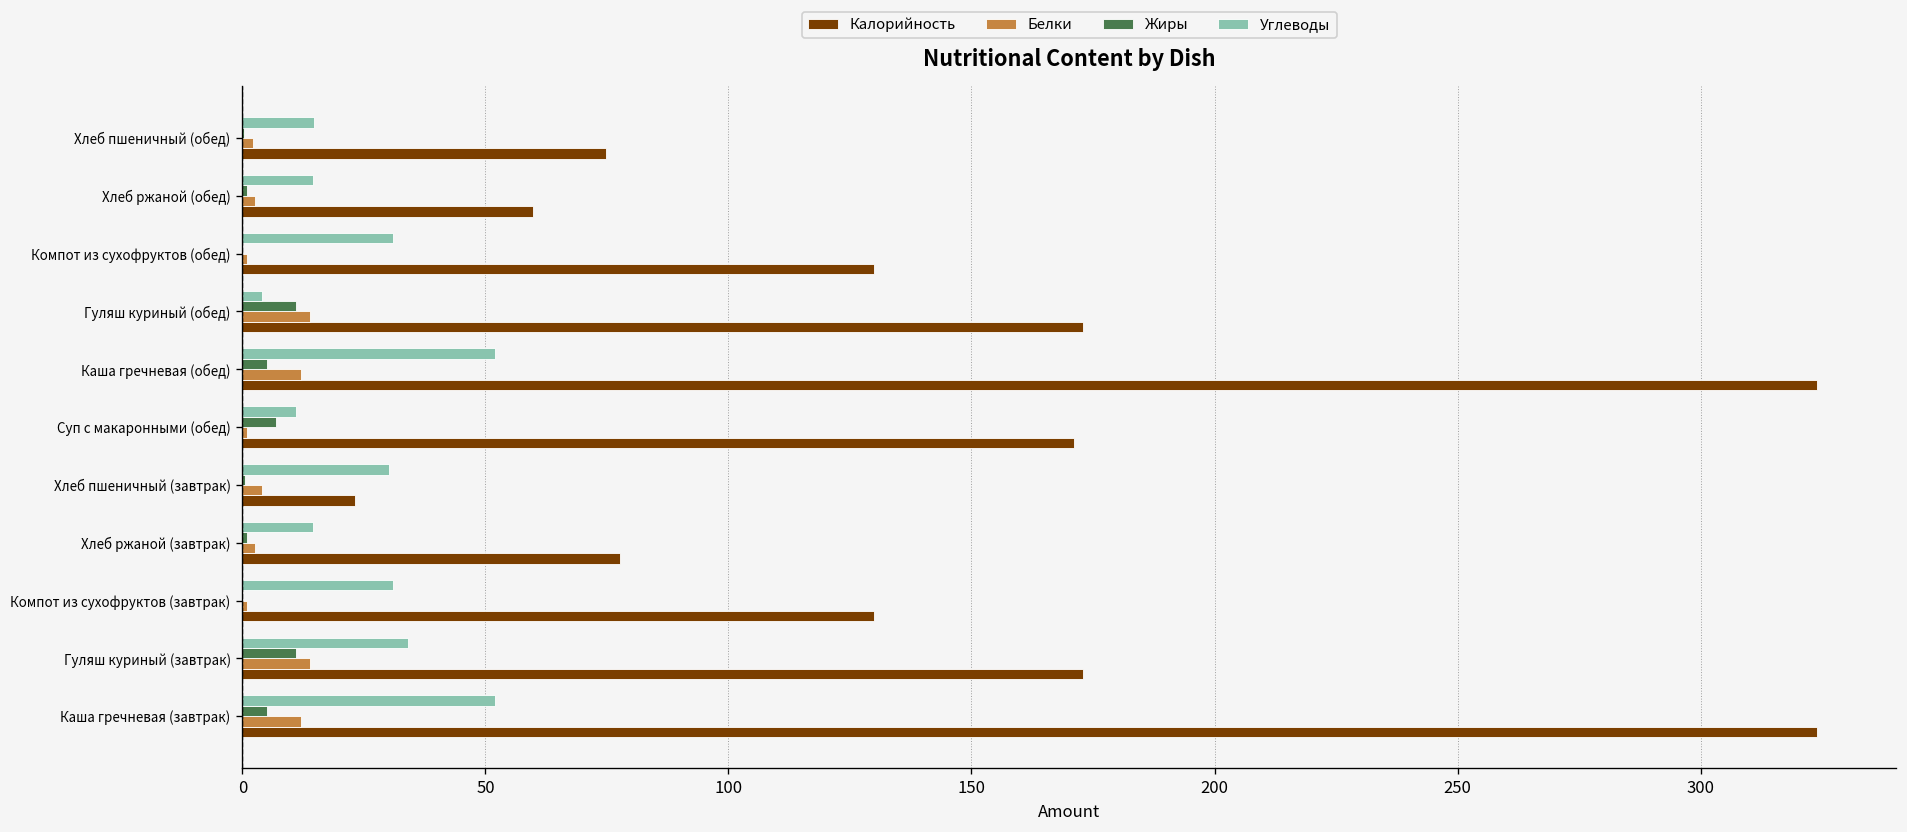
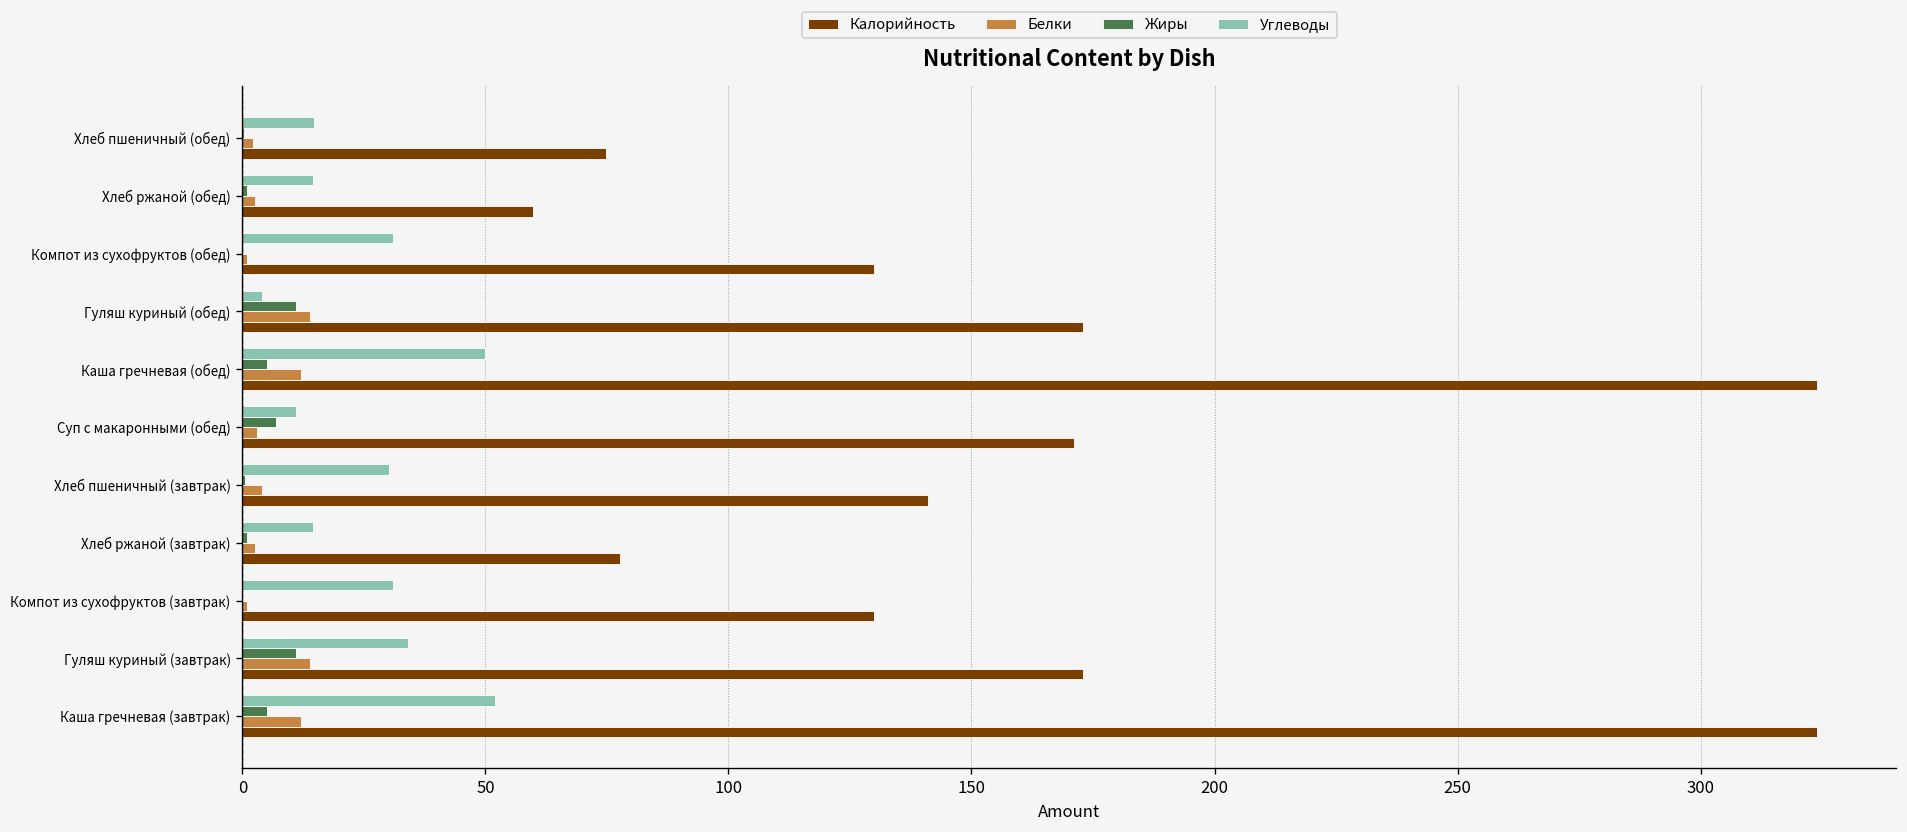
Углеводы, Каша гречневая (обед): 52 -> 50
Белки, Суп с макаронными (обед): 1 -> 3
Калорийность, Хлеб пшеничный (завтрак): 23 -> 141
